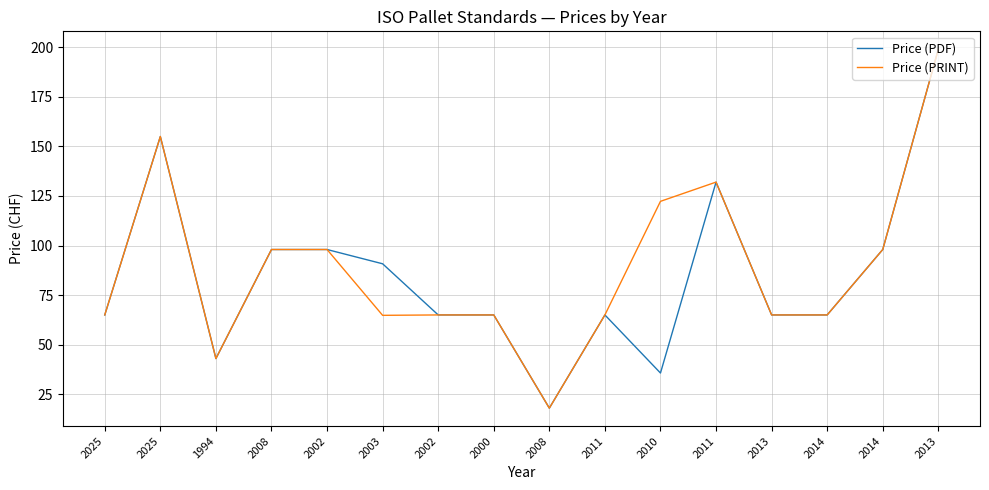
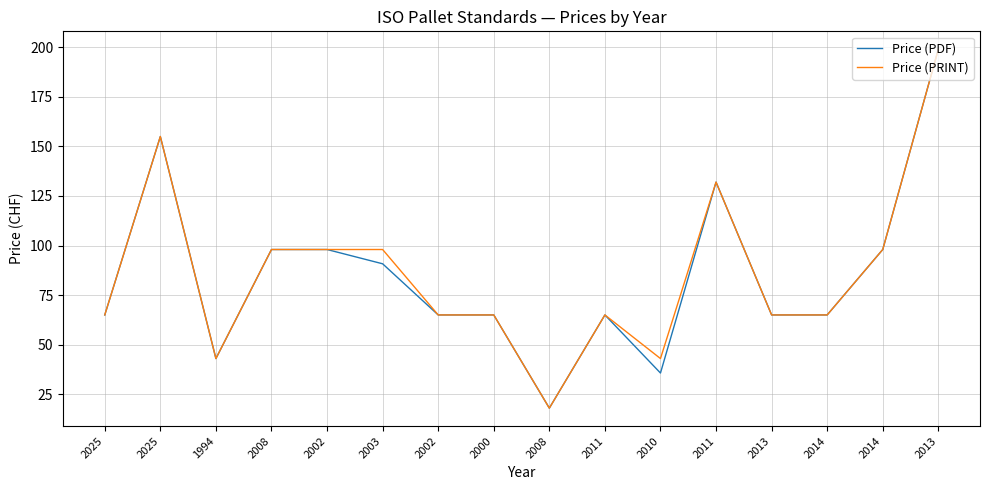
Price (PRINT), 2003: 65 -> 98
Price (PRINT), 2010: 122 -> 43
